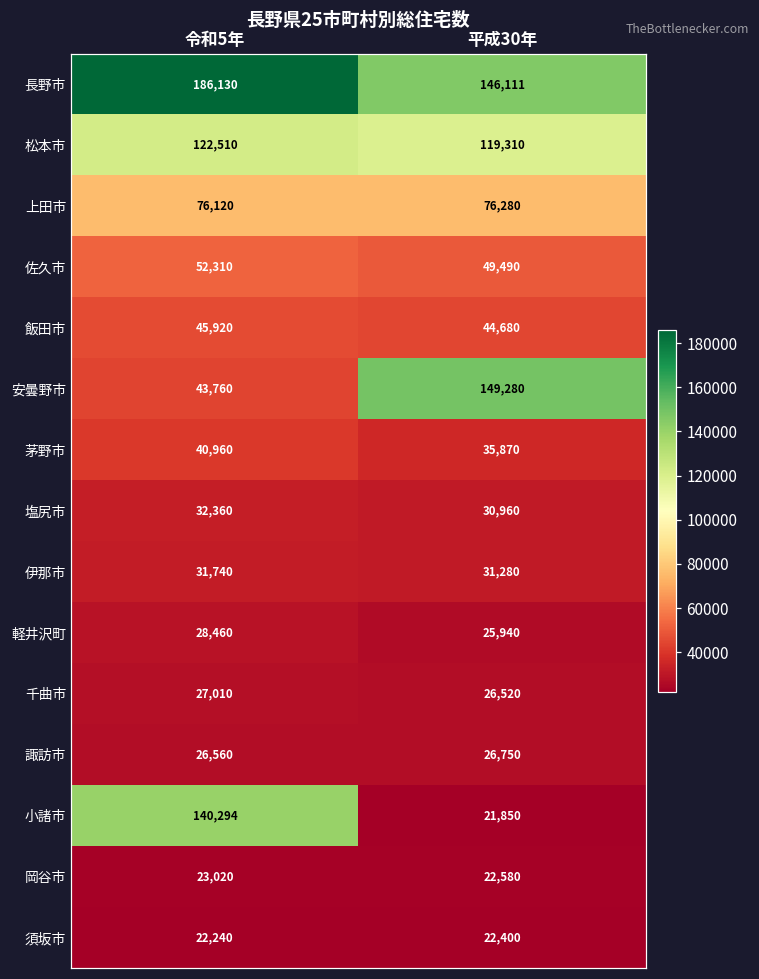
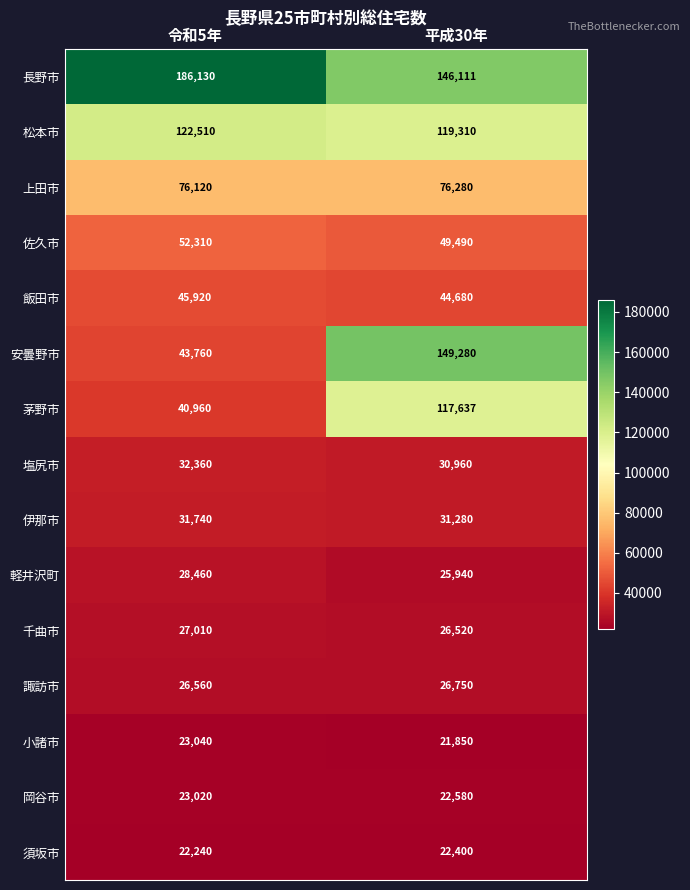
茅野市, 平成30年: 35,870 -> 117,637
小諸市, 令和5年: 140,294 -> 23,040
